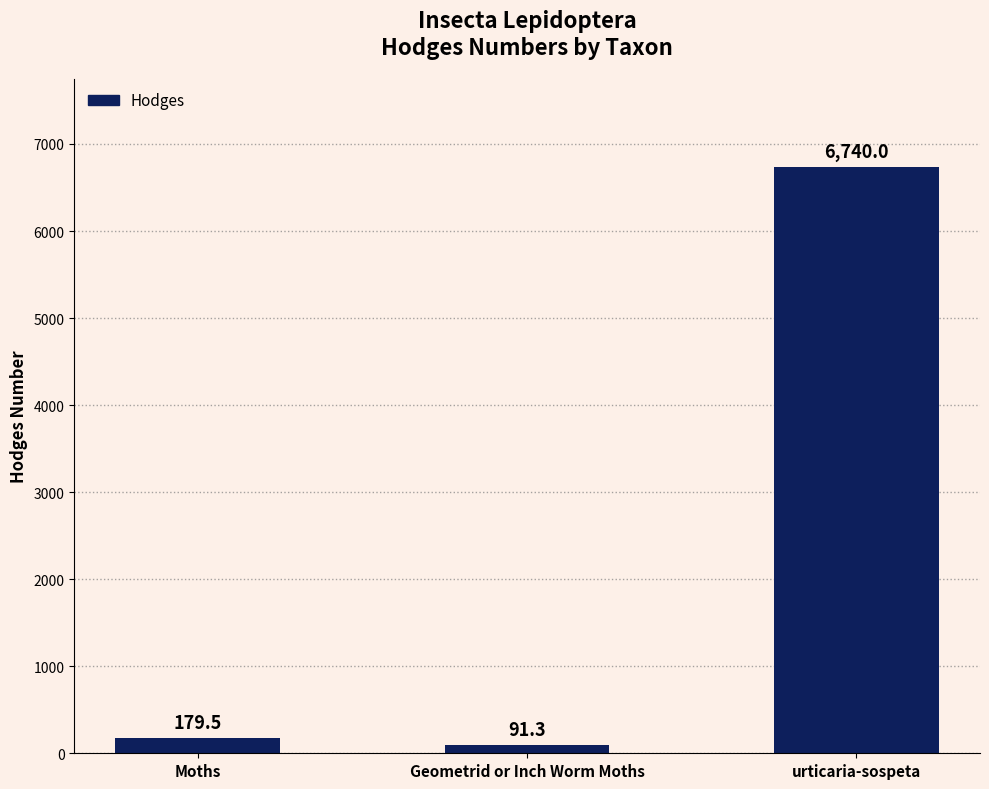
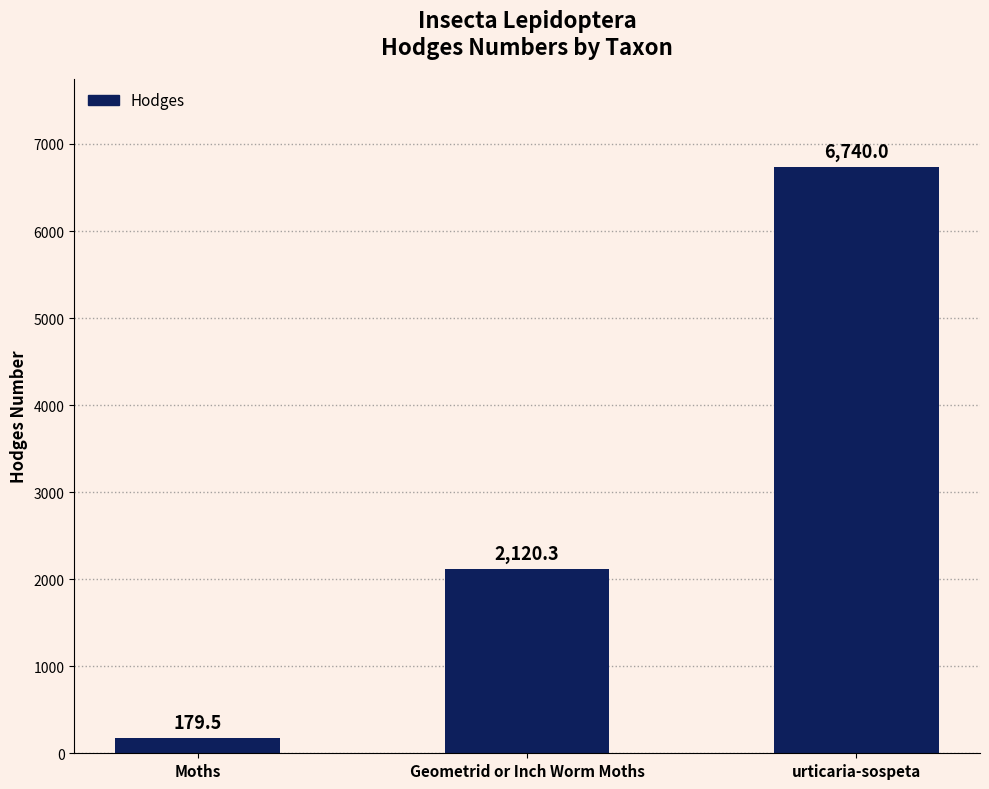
Geometrid or Inch Worm Moths: 91.3 -> 2,120.3
